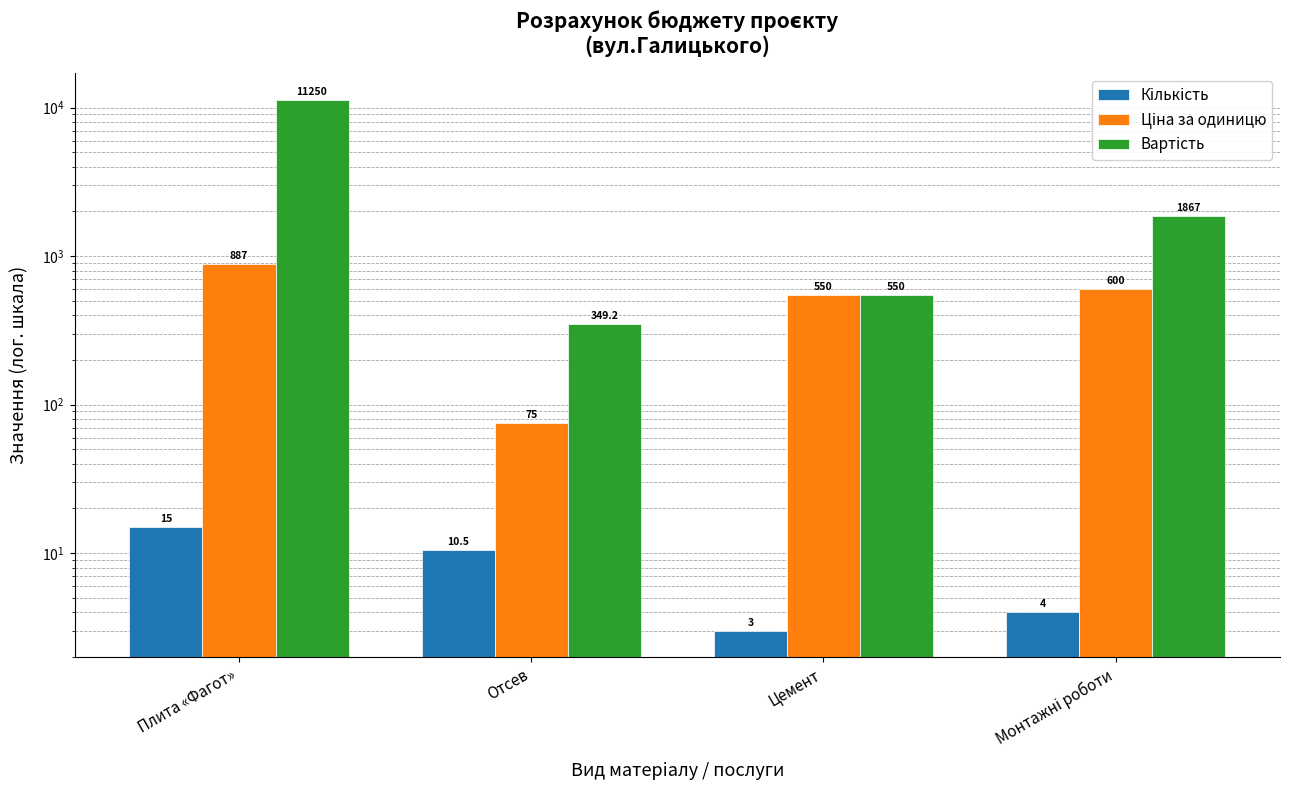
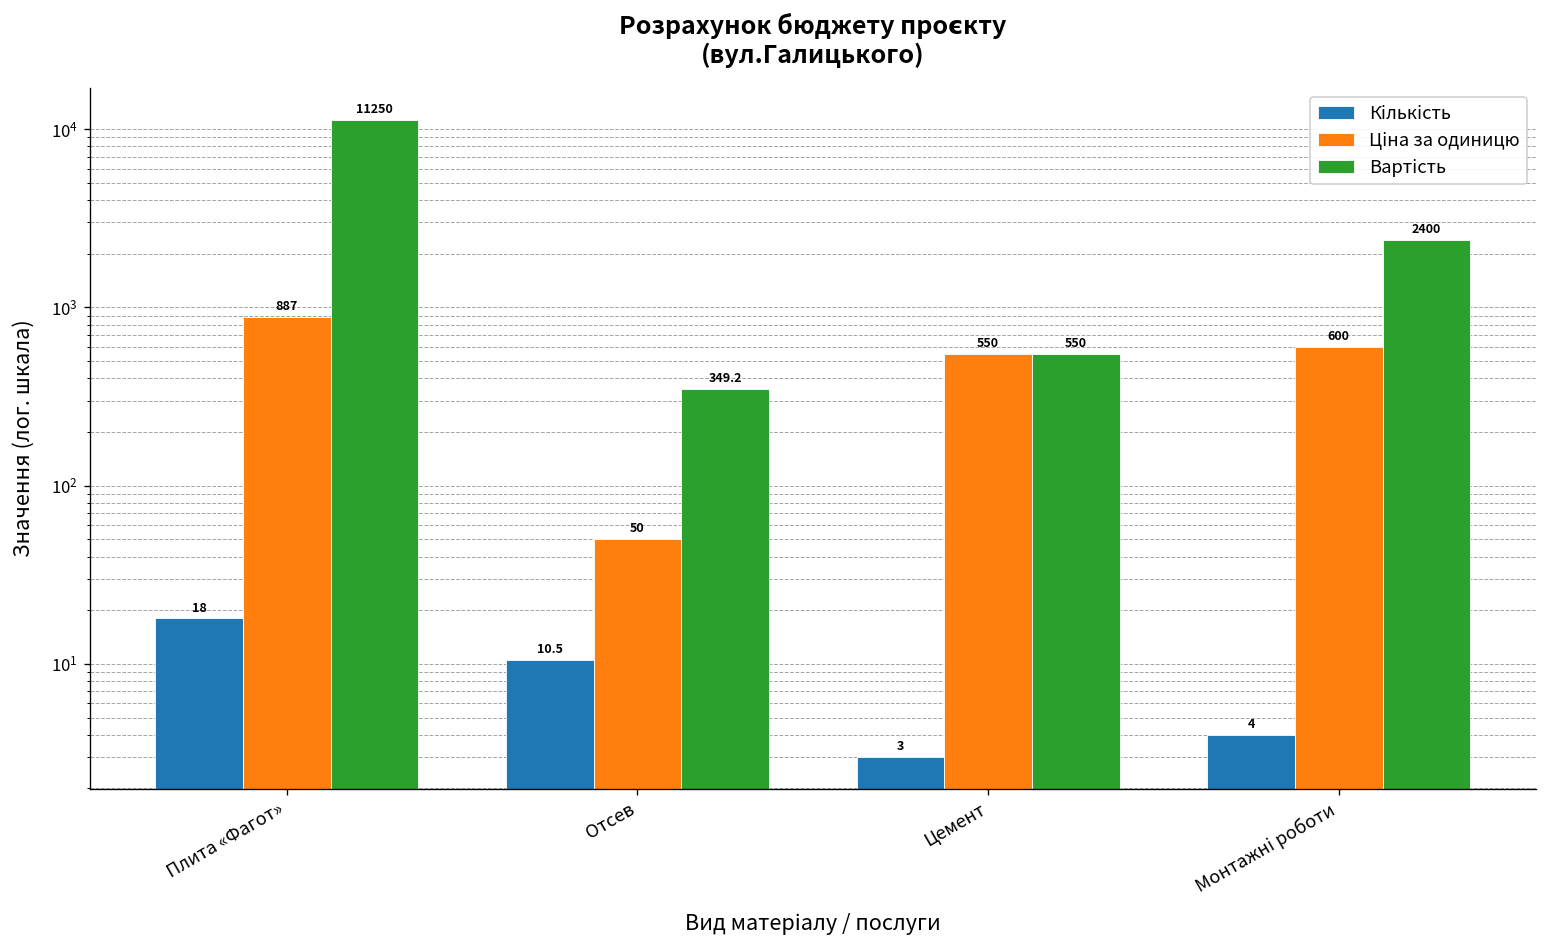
Кількість, Плита «Фагот»: 15 -> 18
Ціна за одиницю, Отсев: 75 -> 50
Вартість, Монтажні роботи: 1867 -> 2400
